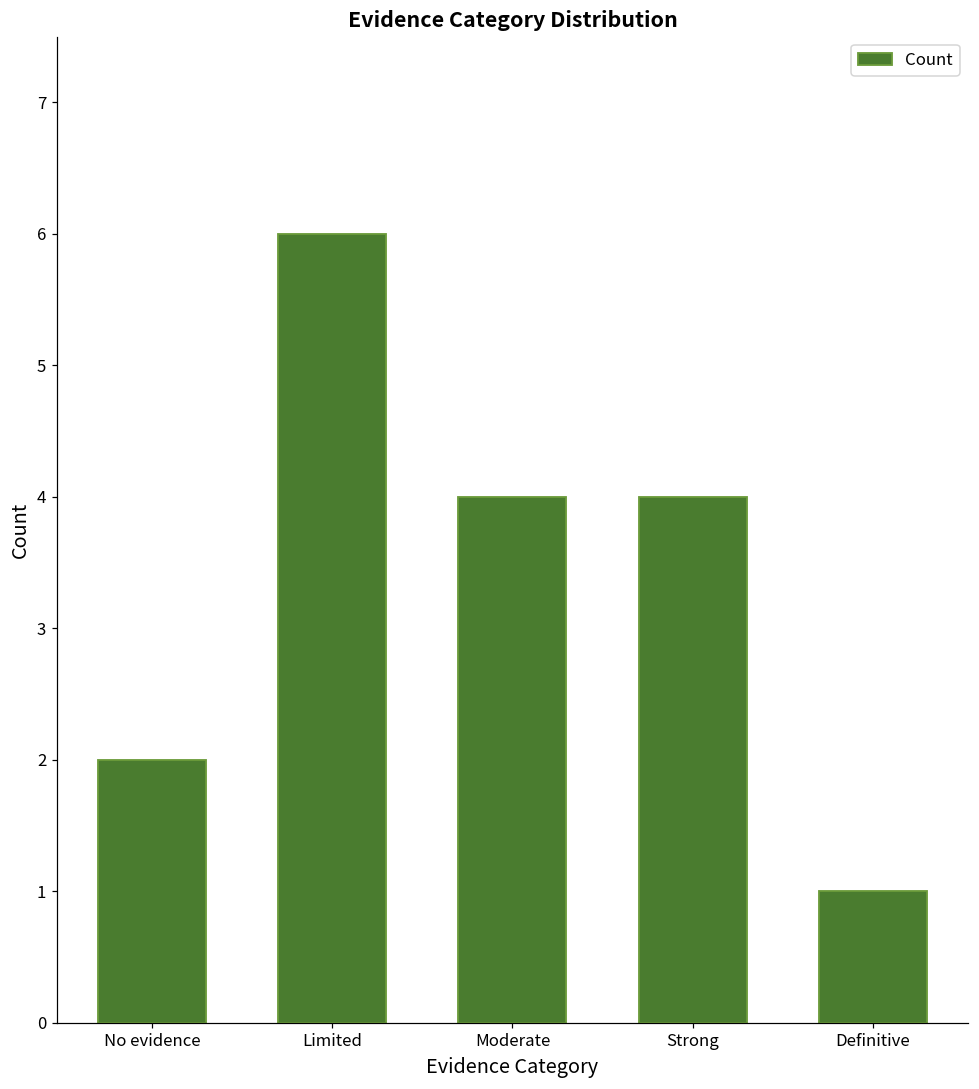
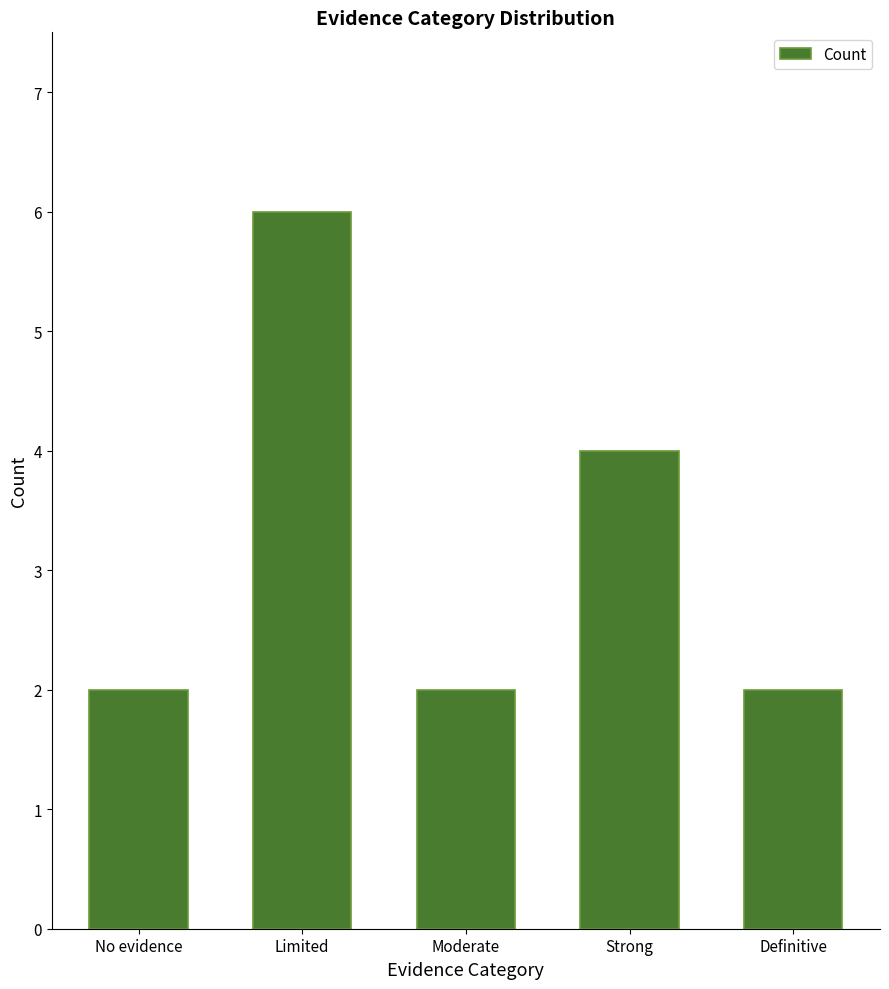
Moderate: 4 -> 2
Definitive: 1 -> 2
